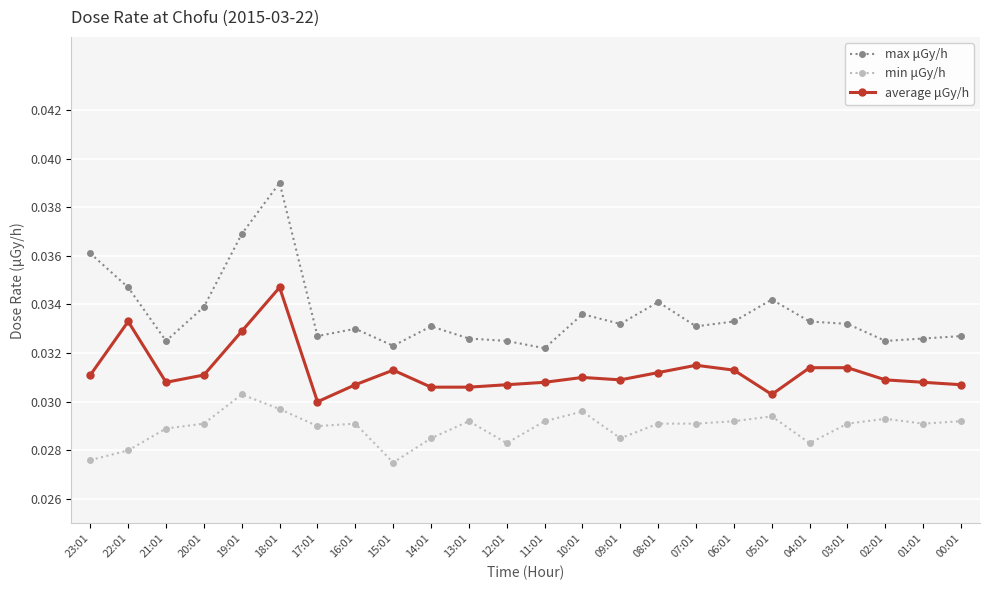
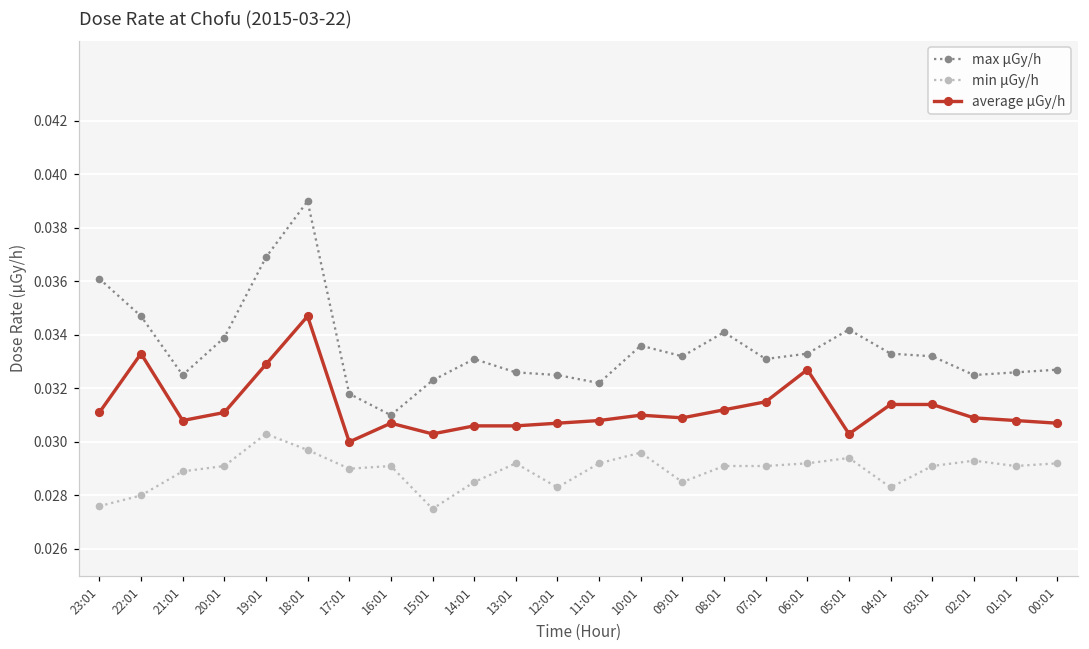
max μGy/h, 17:01: 0.0327 -> 0.0318
max μGy/h, 16:01: 0.033 -> 0.031
average μGy/h, 15:01: 0.0313 -> 0.0303
average μGy/h, 06:01: 0.0313 -> 0.0327
